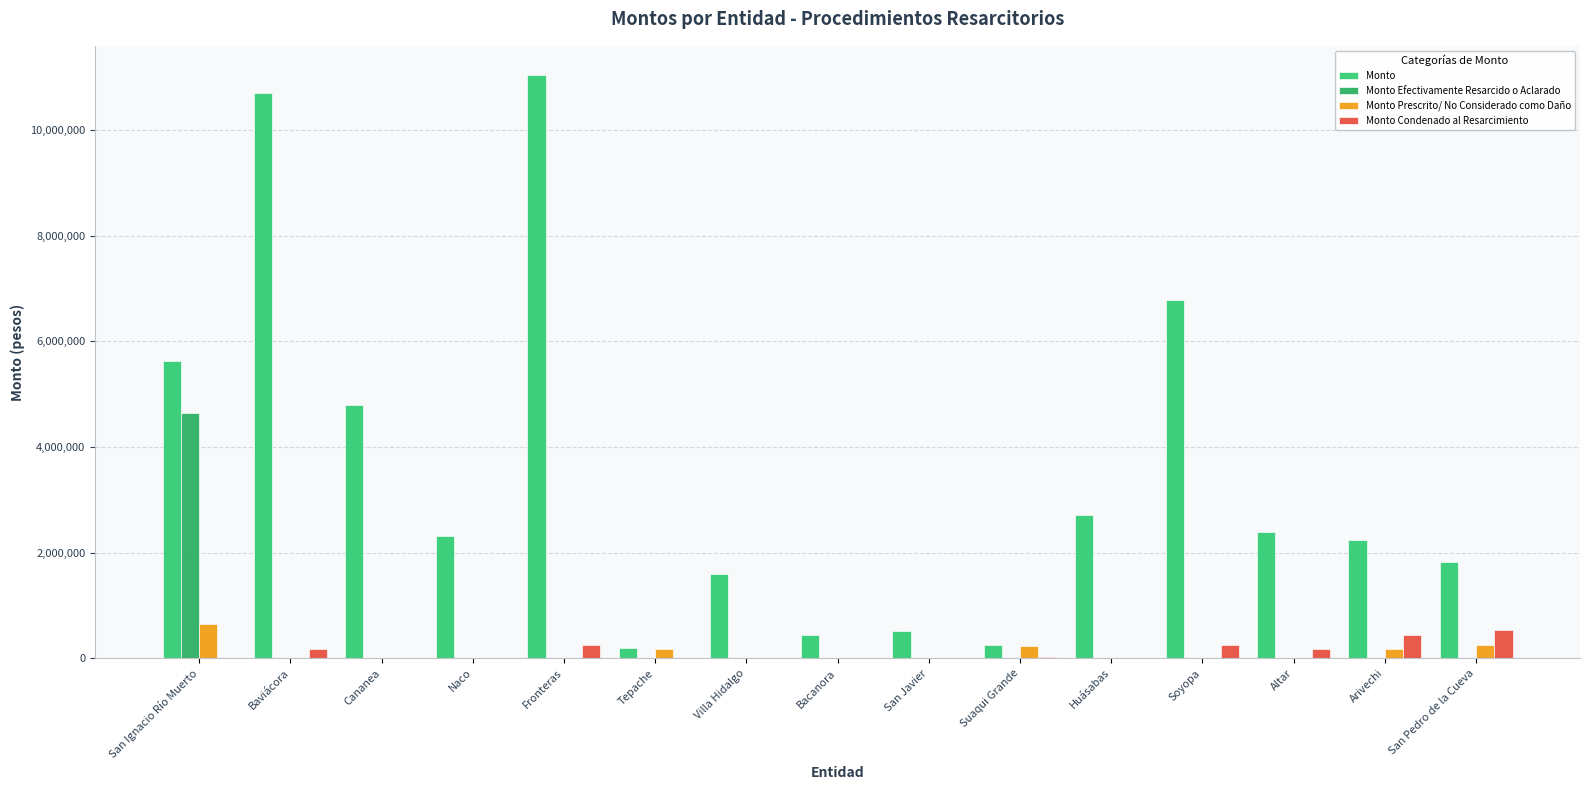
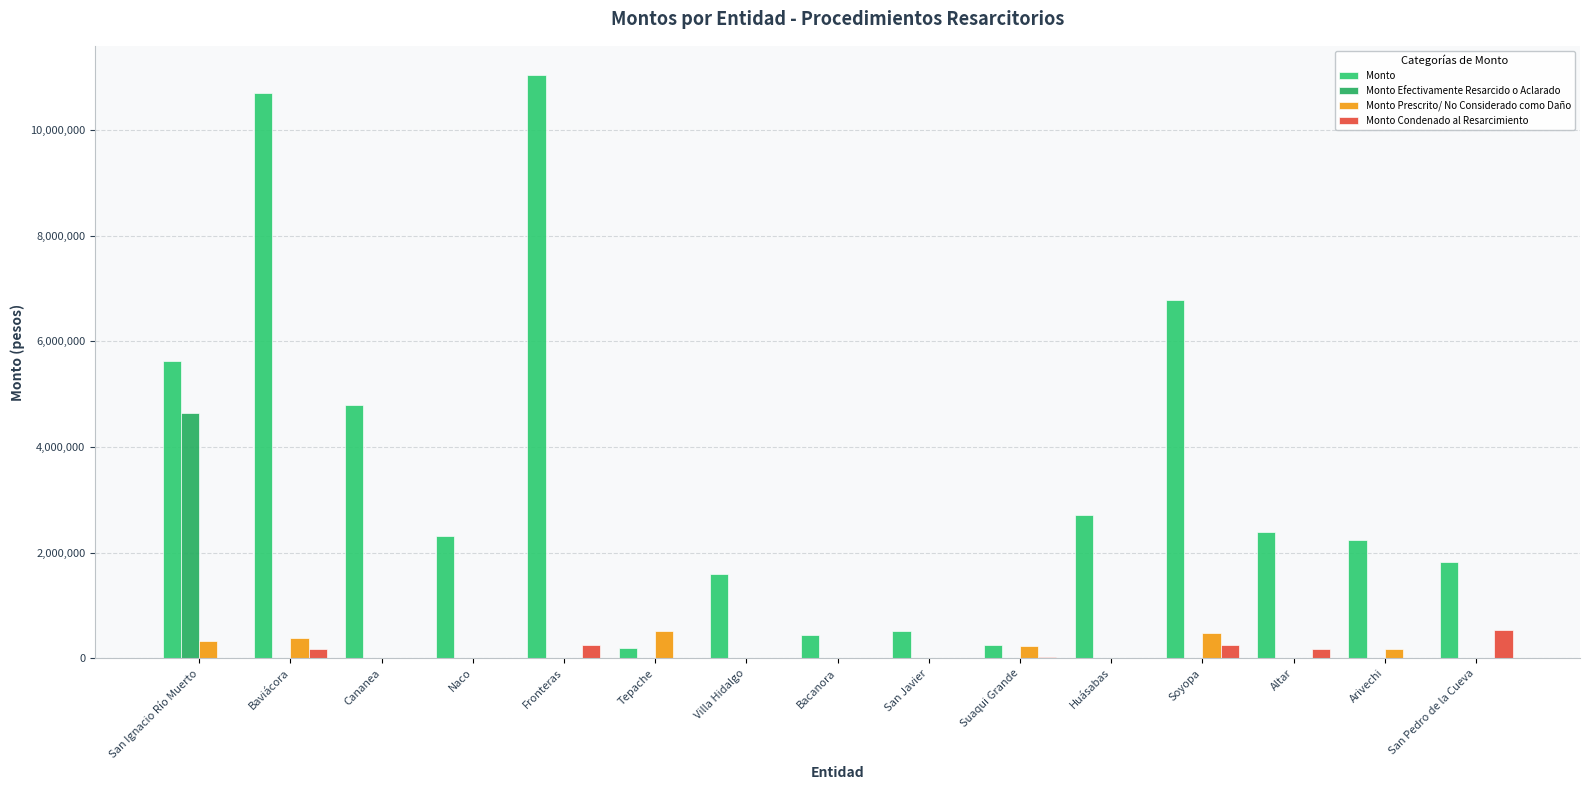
Monto Prescrito/ No Considerado como Daño, San Ignacio Río Muerto: 600,000 -> 300,000
Monto Prescrito/ No Considerado como Daño, Baviácora: 0 -> 400,000
Monto Prescrito/ No Considerado como Daño, Tepache: 200,000 -> 500,000
Monto Prescrito/ No Considerado como Daño, Soyopa: 0 -> 500,000
Monto Condenado al Resarcimiento, Arivechi: 400,000 -> 0
Monto Prescrito/ No Considerado como Daño, San Pedro de la Cueva: 200,000 -> 0
